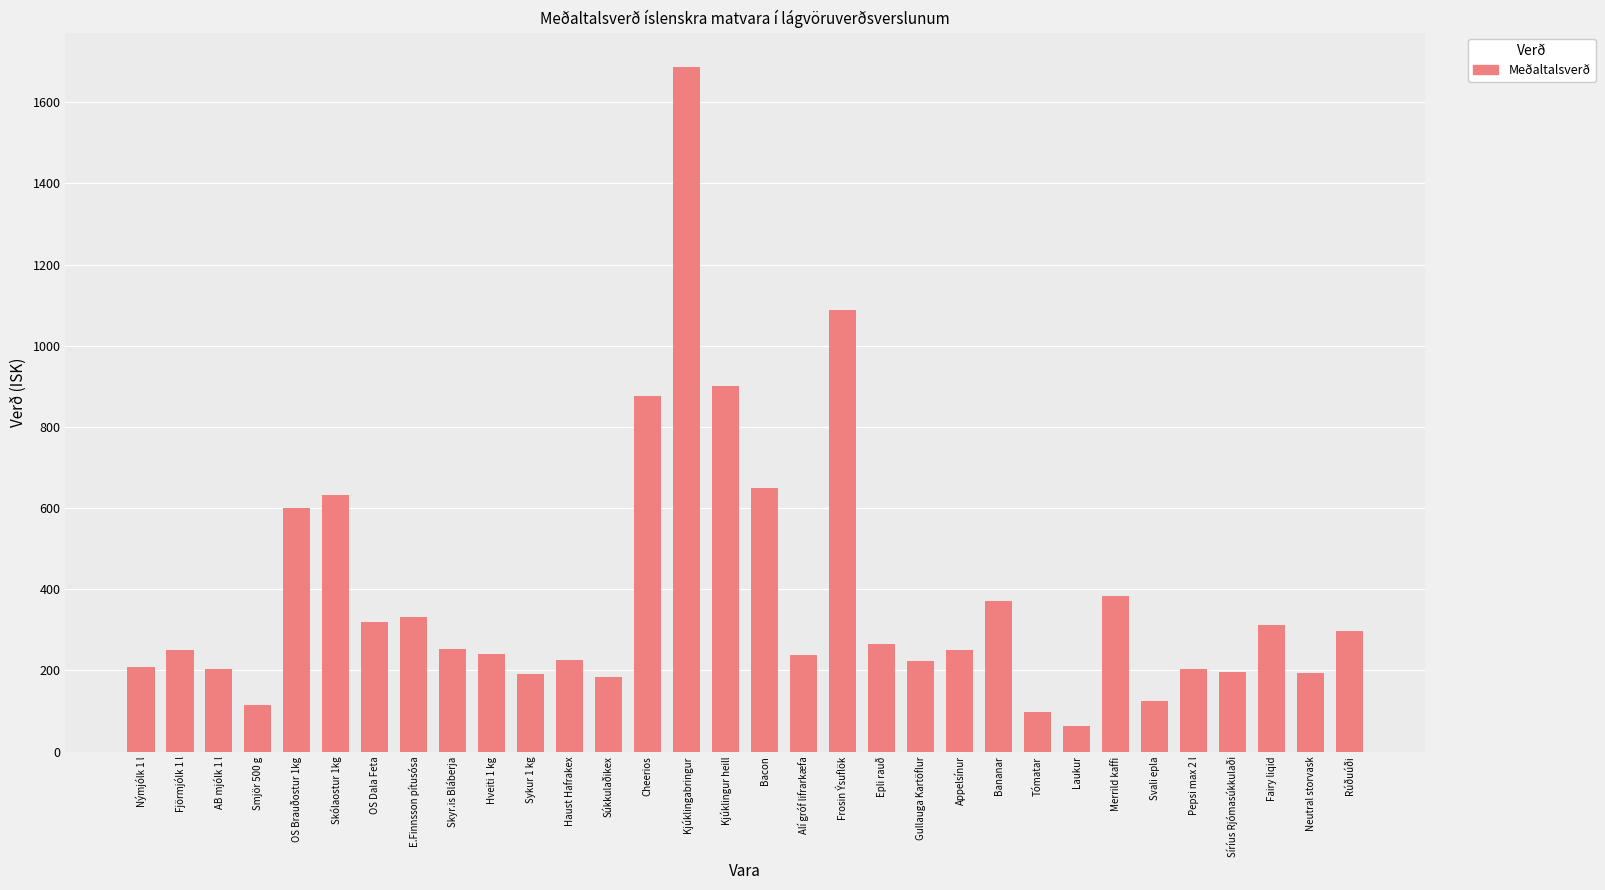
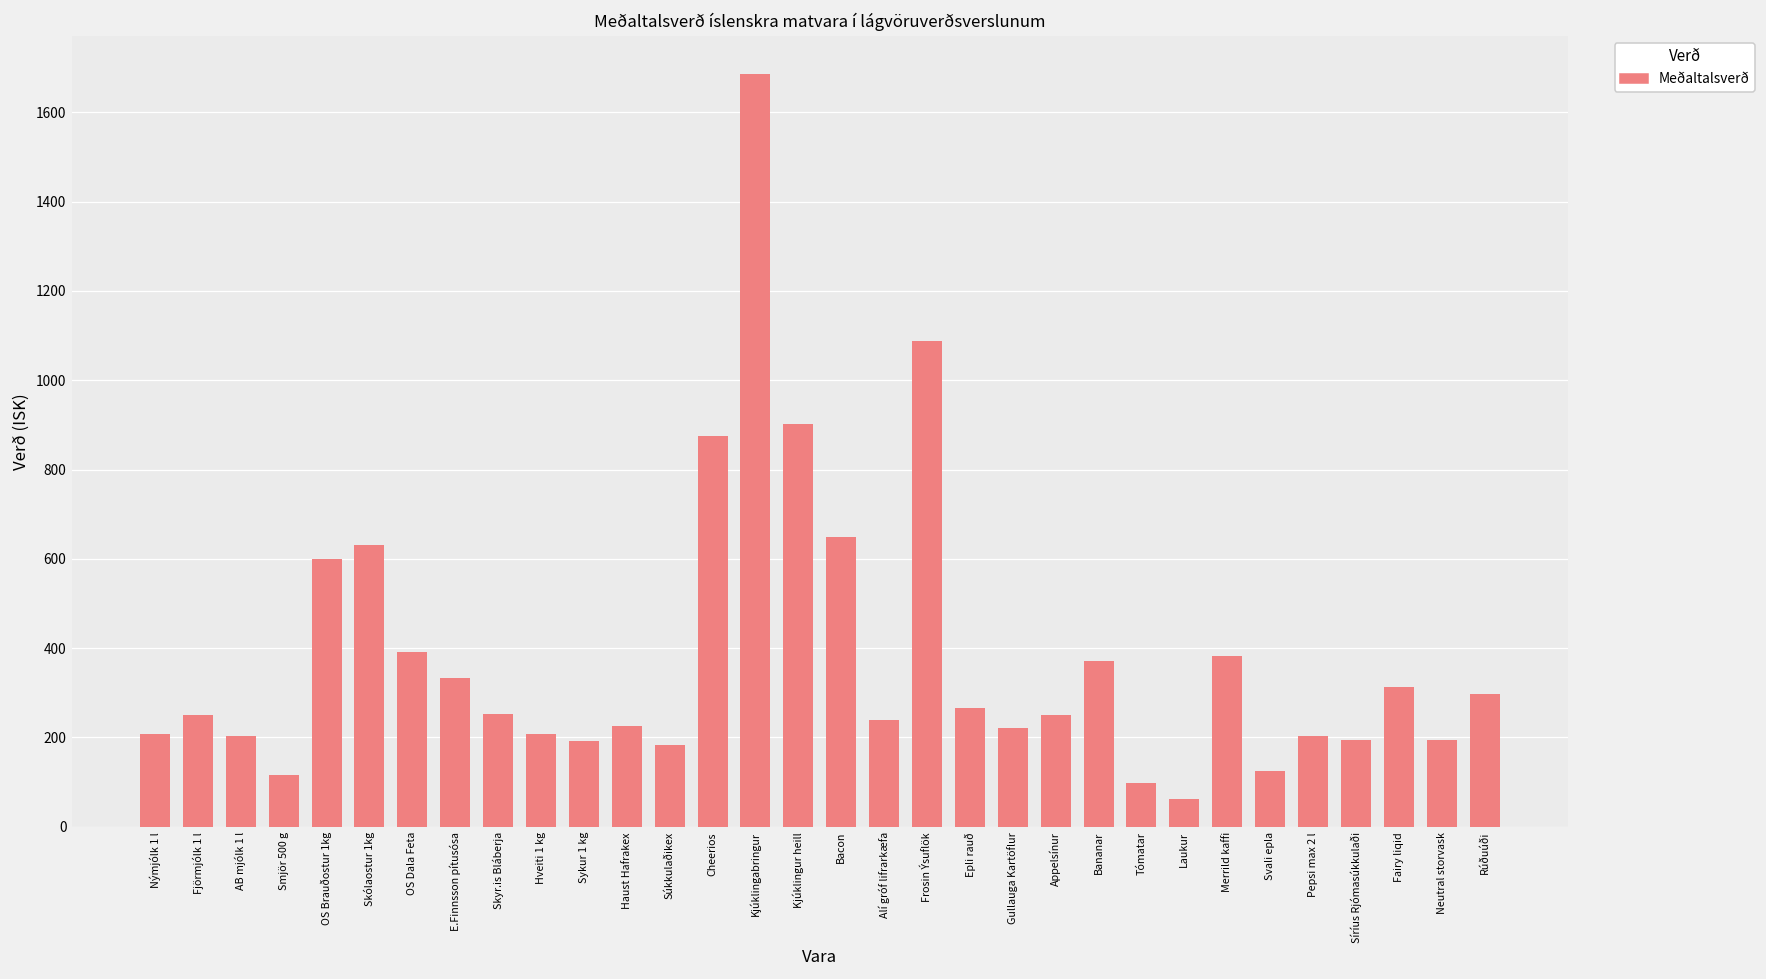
OS Dala Feta: 320 -> 390
Hveiti 1 kg: 240 -> 210
